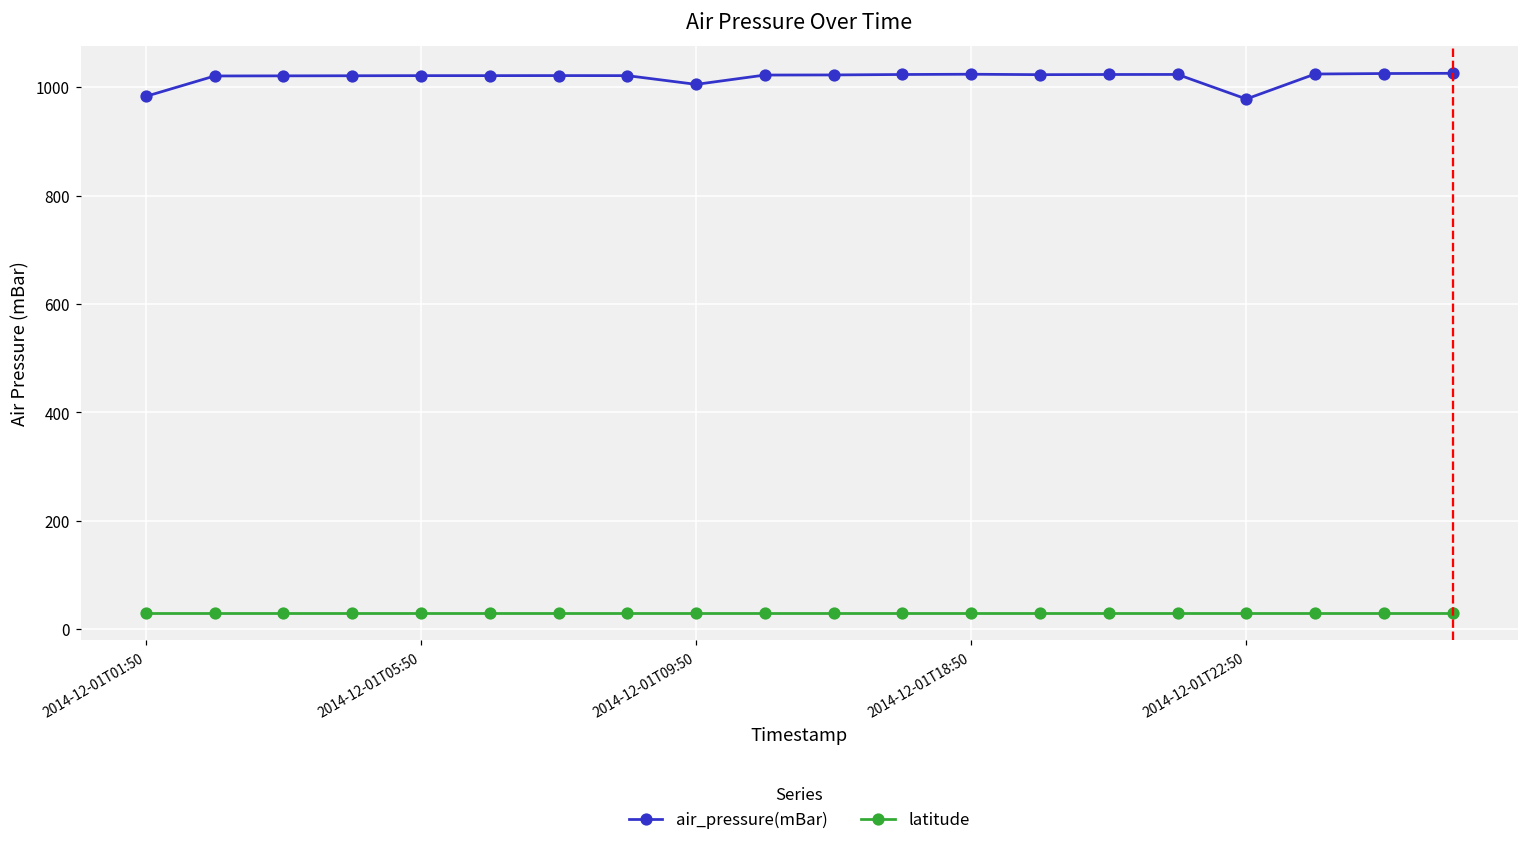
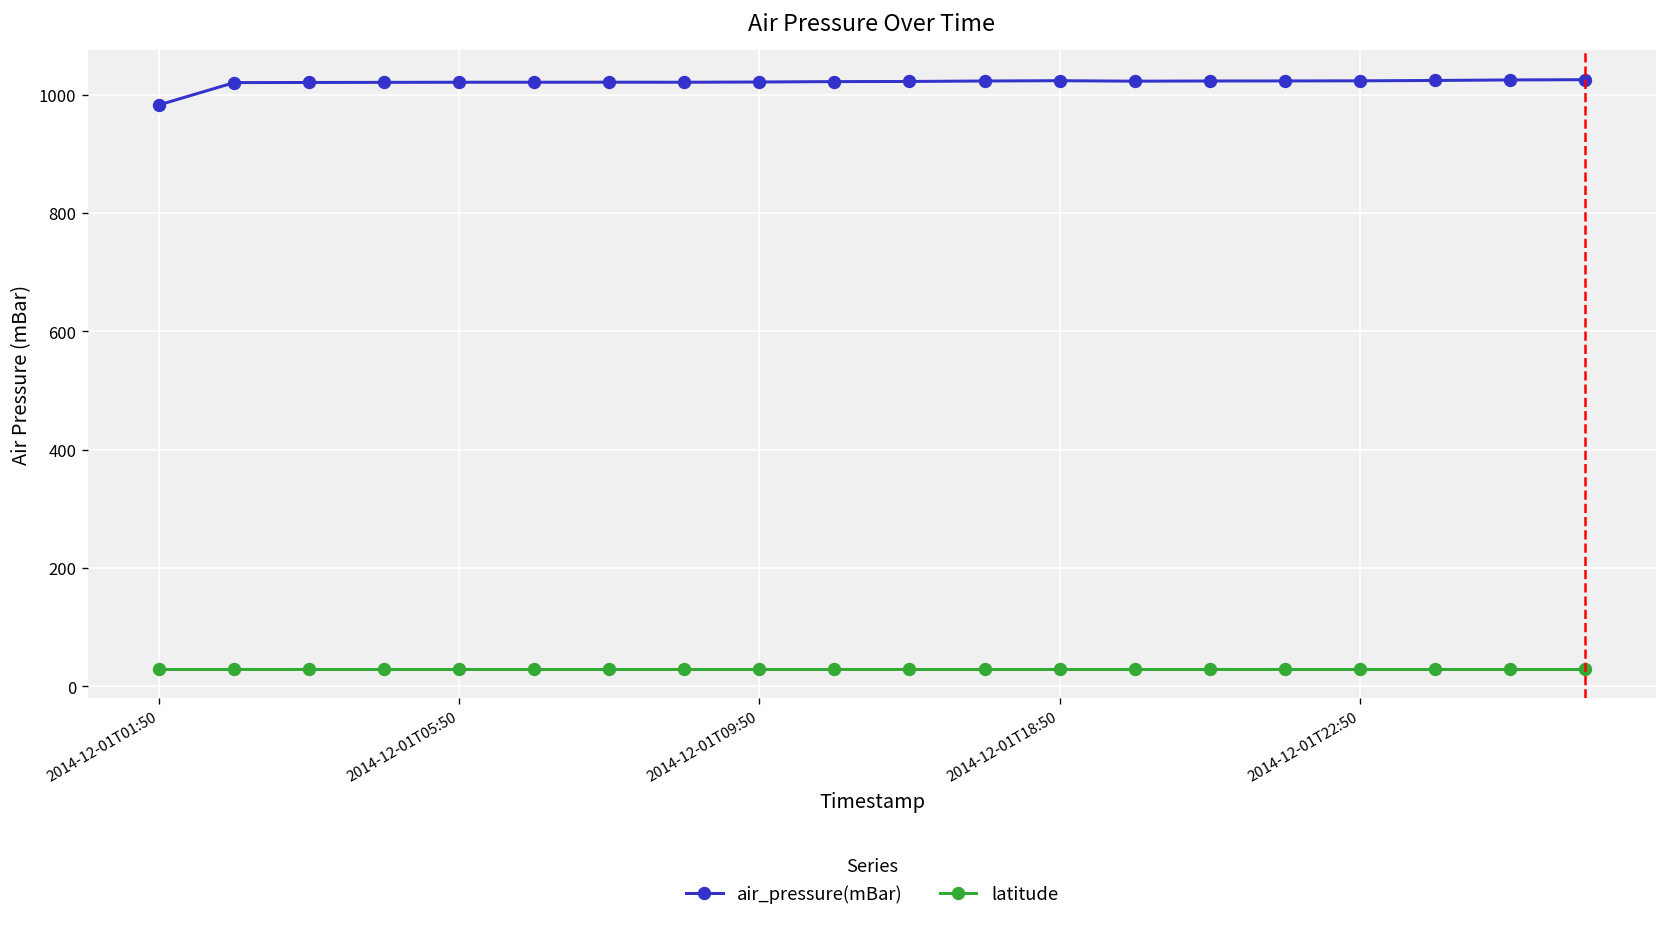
air_pressure(mBar), 2014-12-01T09:50: 1010 -> 1020
air_pressure(mBar), 2014-12-01T22:50: 980 -> 1020
